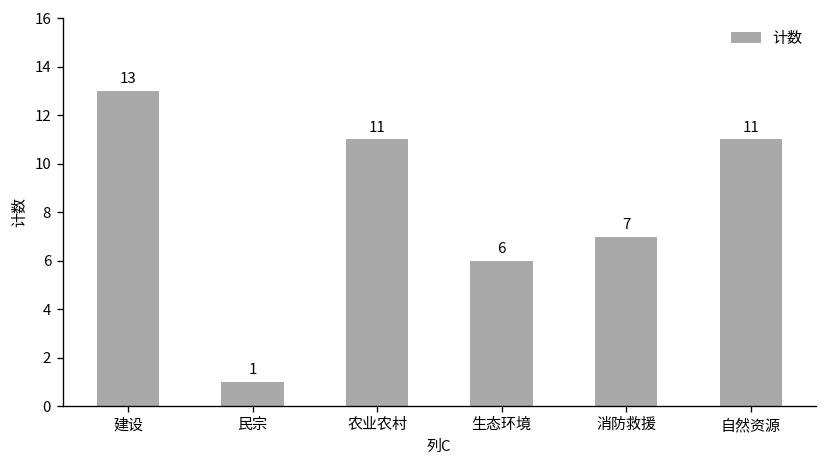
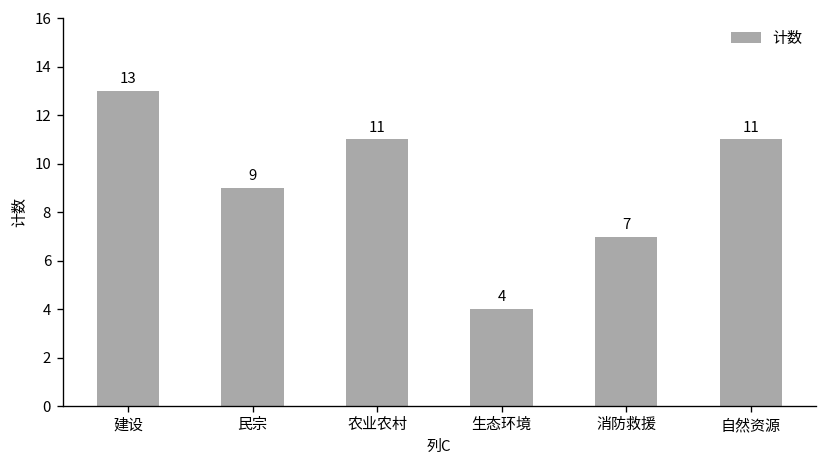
民宗: 1 -> 9
生态环境: 6 -> 4
